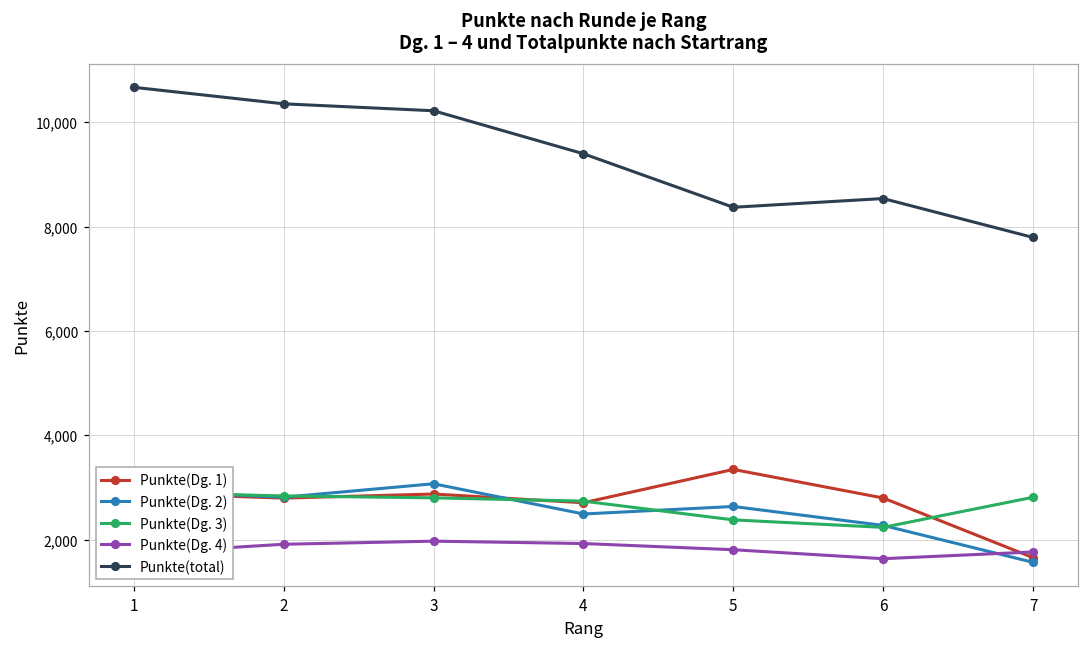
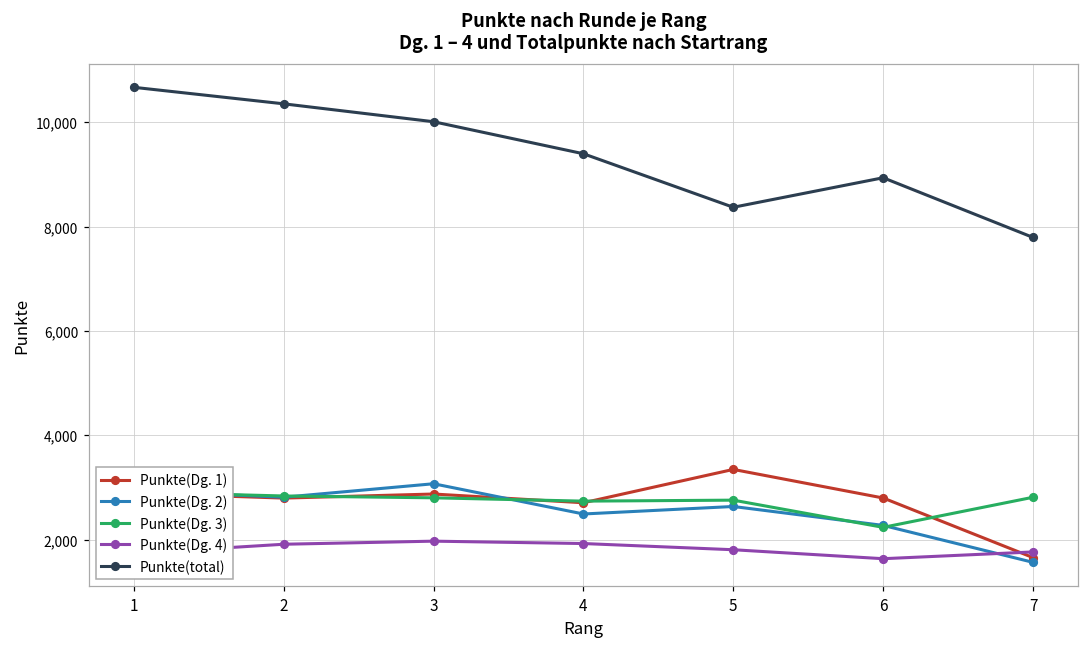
Punkte(total), 3: 10,200 -> 10,000
Punkte(Dg. 3), 5: 2,400 -> 2,800
Punkte(total), 6: 8,500 -> 8,900
